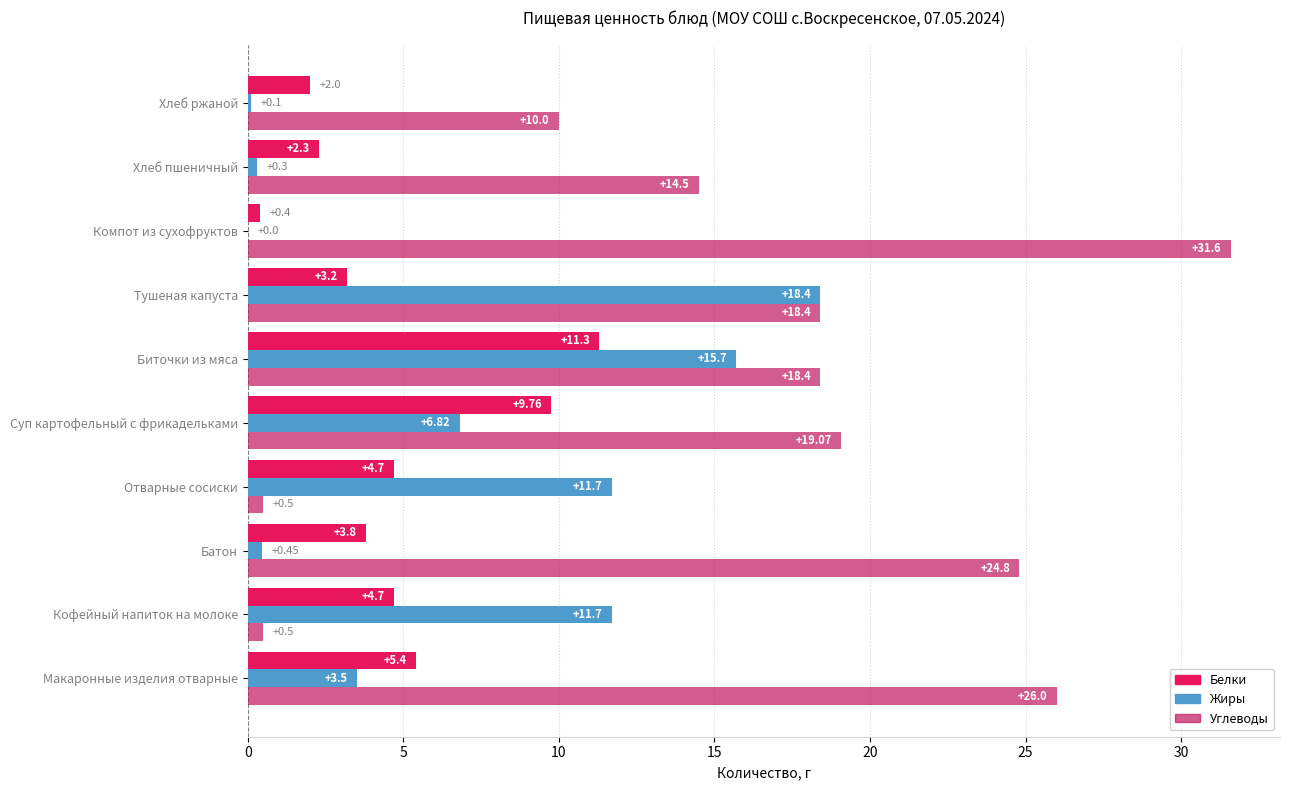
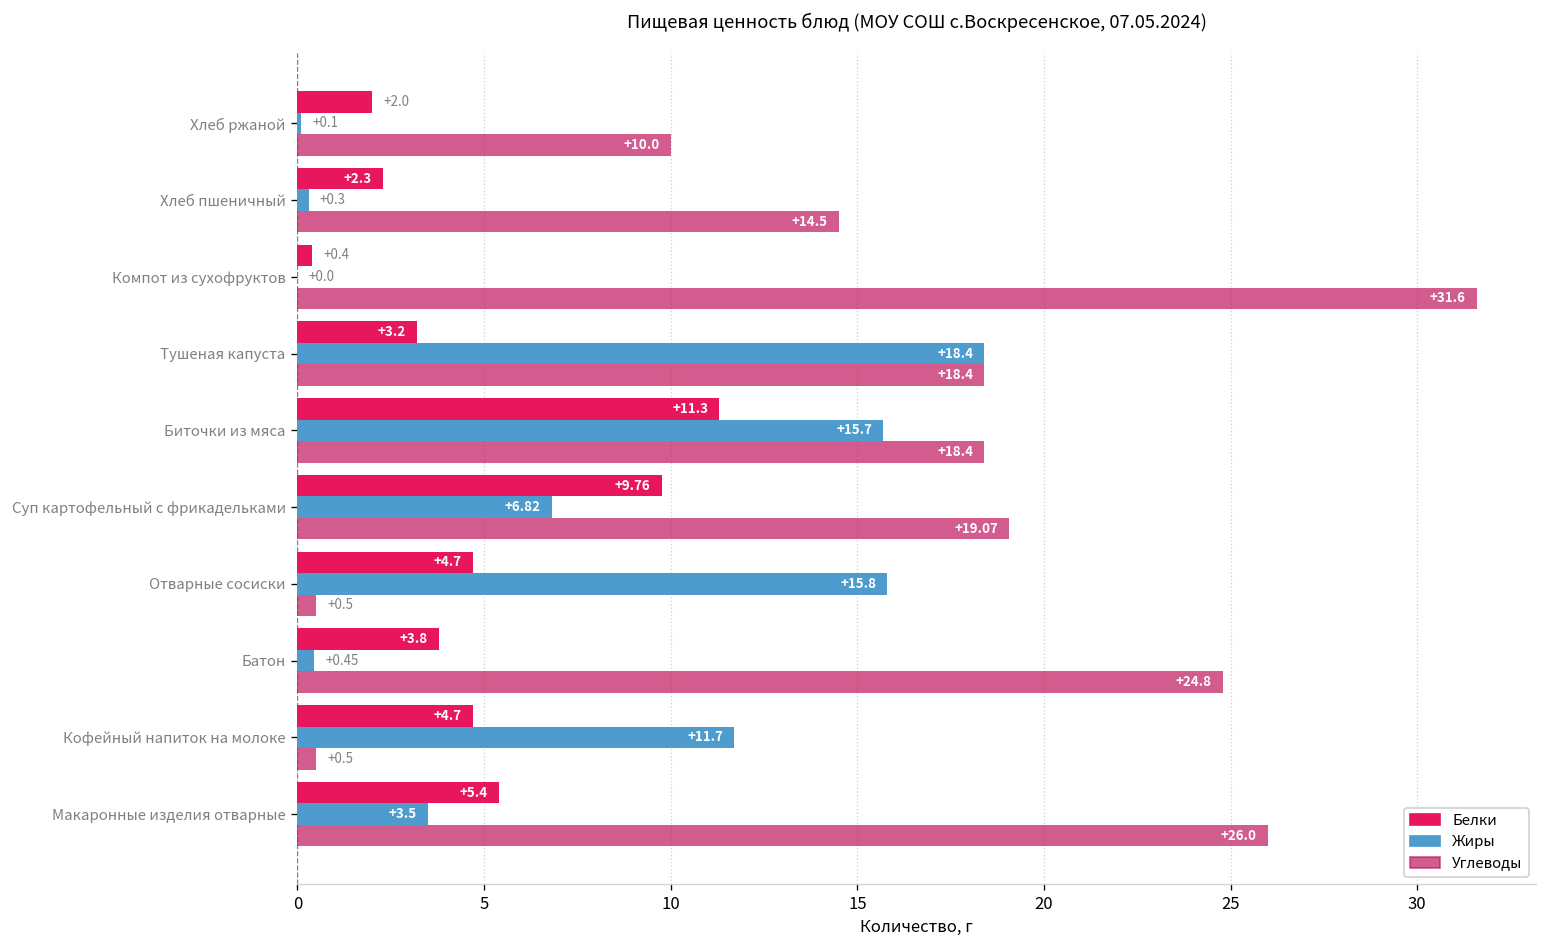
Жиры, Отварные сосиски: +11.7 -> +15.8
